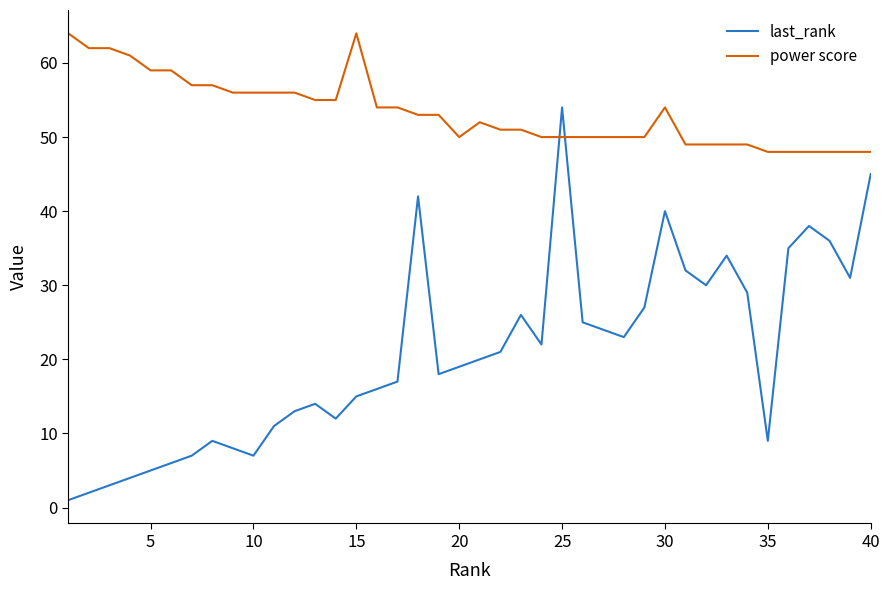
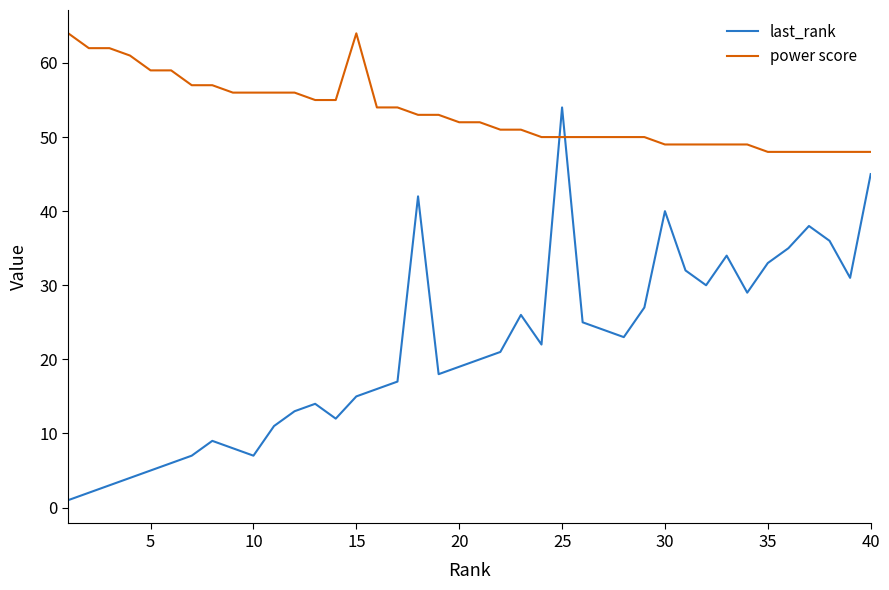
power score, 20: 50 -> 52
power score, 30: 54 -> 49
last_rank, 35: 9 -> 33
